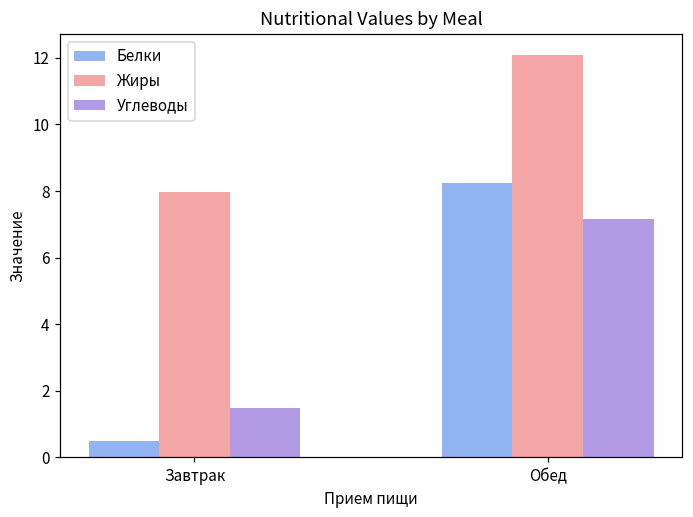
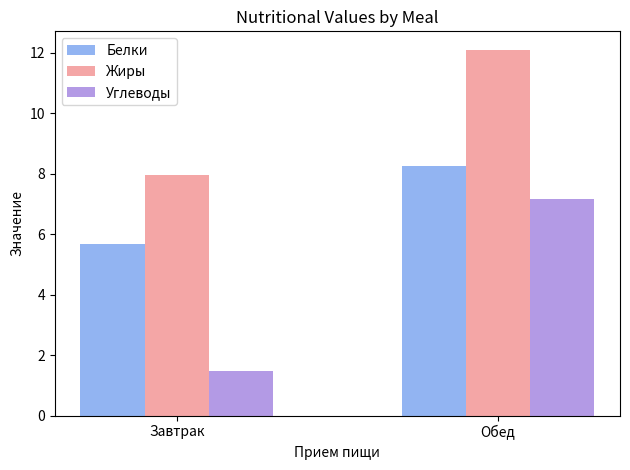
Белки, Завтрак: 0.5 -> 5.7
